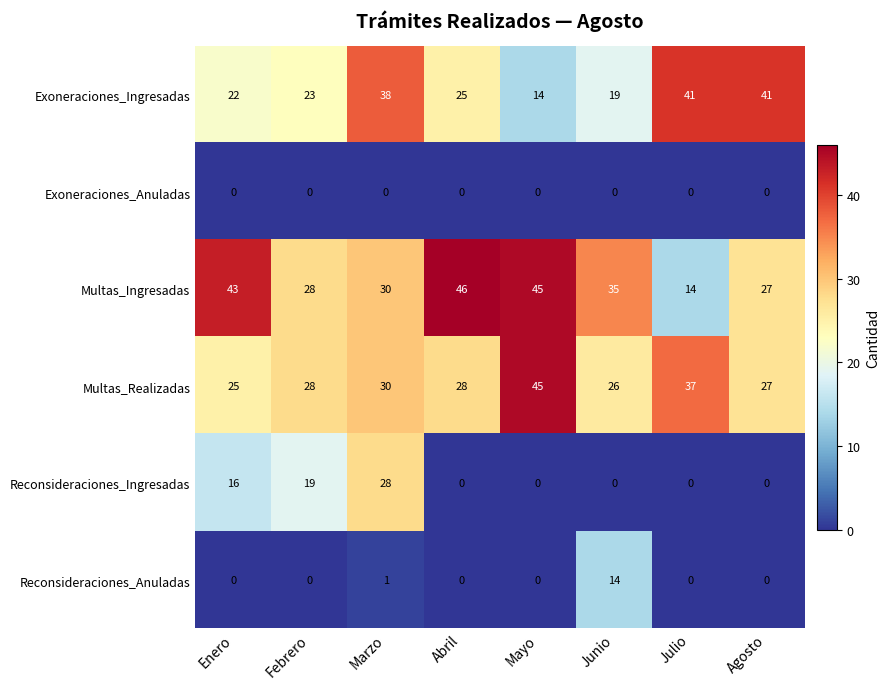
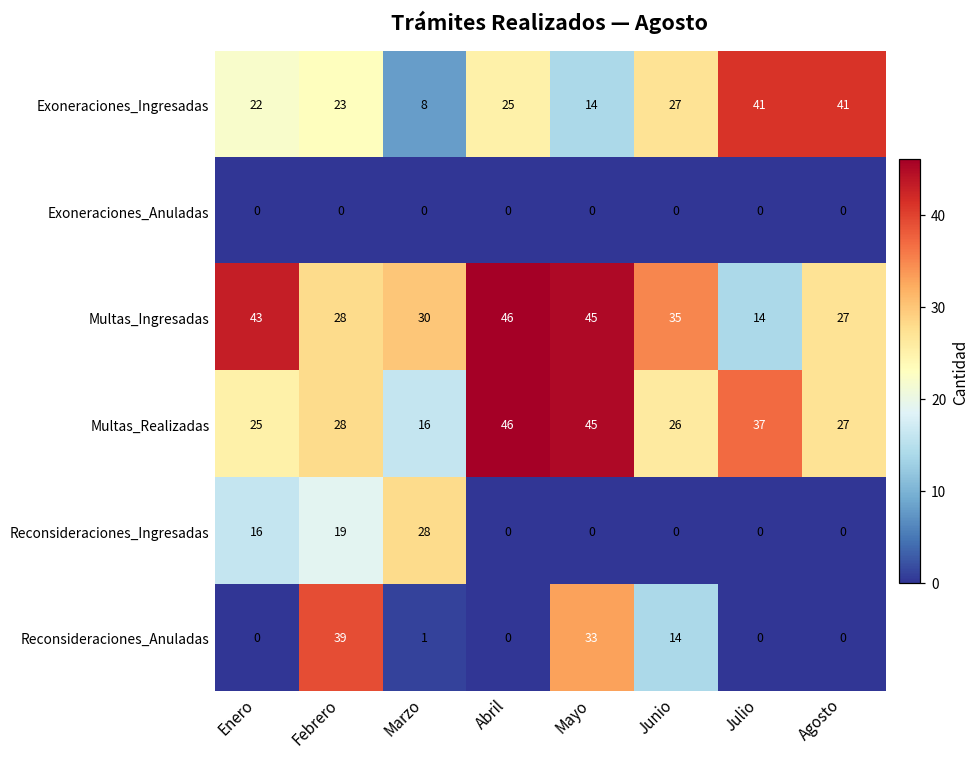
Exoneraciones_Ingresadas, Marzo: 38 -> 8
Exoneraciones_Ingresadas, Junio: 19 -> 27
Multas_Realizadas, Marzo: 30 -> 16
Multas_Realizadas, Abril: 28 -> 46
Reconsideraciones_Anuladas, Febrero: 0 -> 39
Reconsideraciones_Anuladas, Mayo: 0 -> 33
